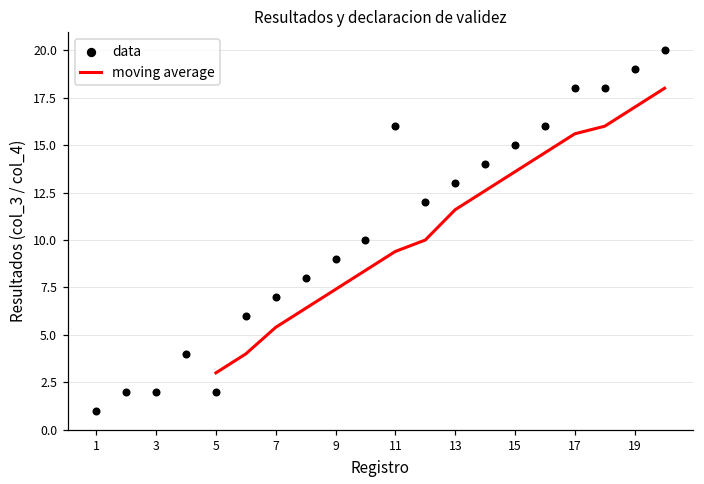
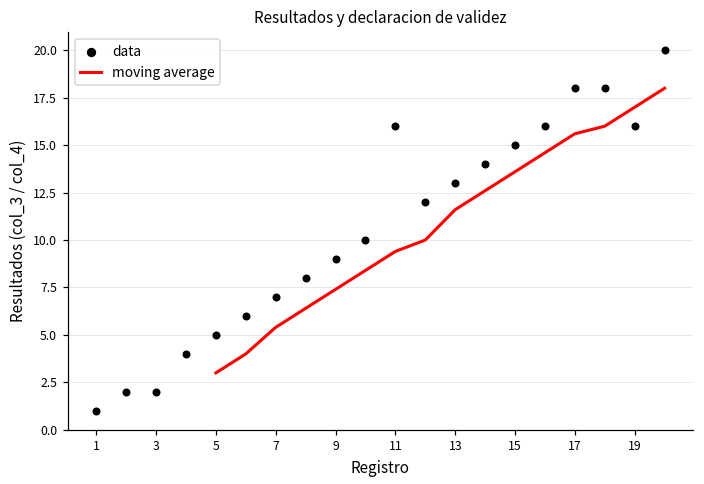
data, 5: 2 -> 5
data, 19: 19 -> 16
